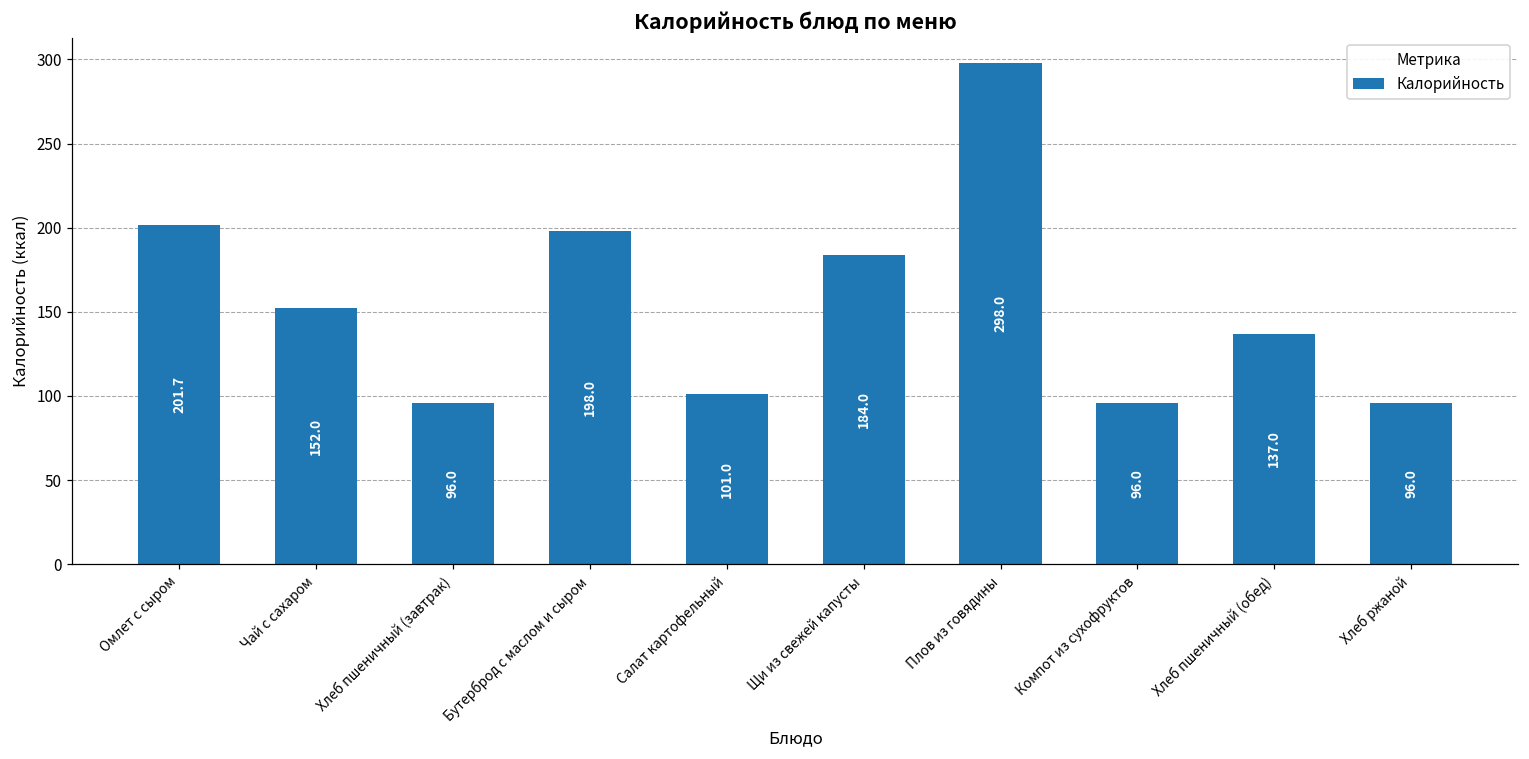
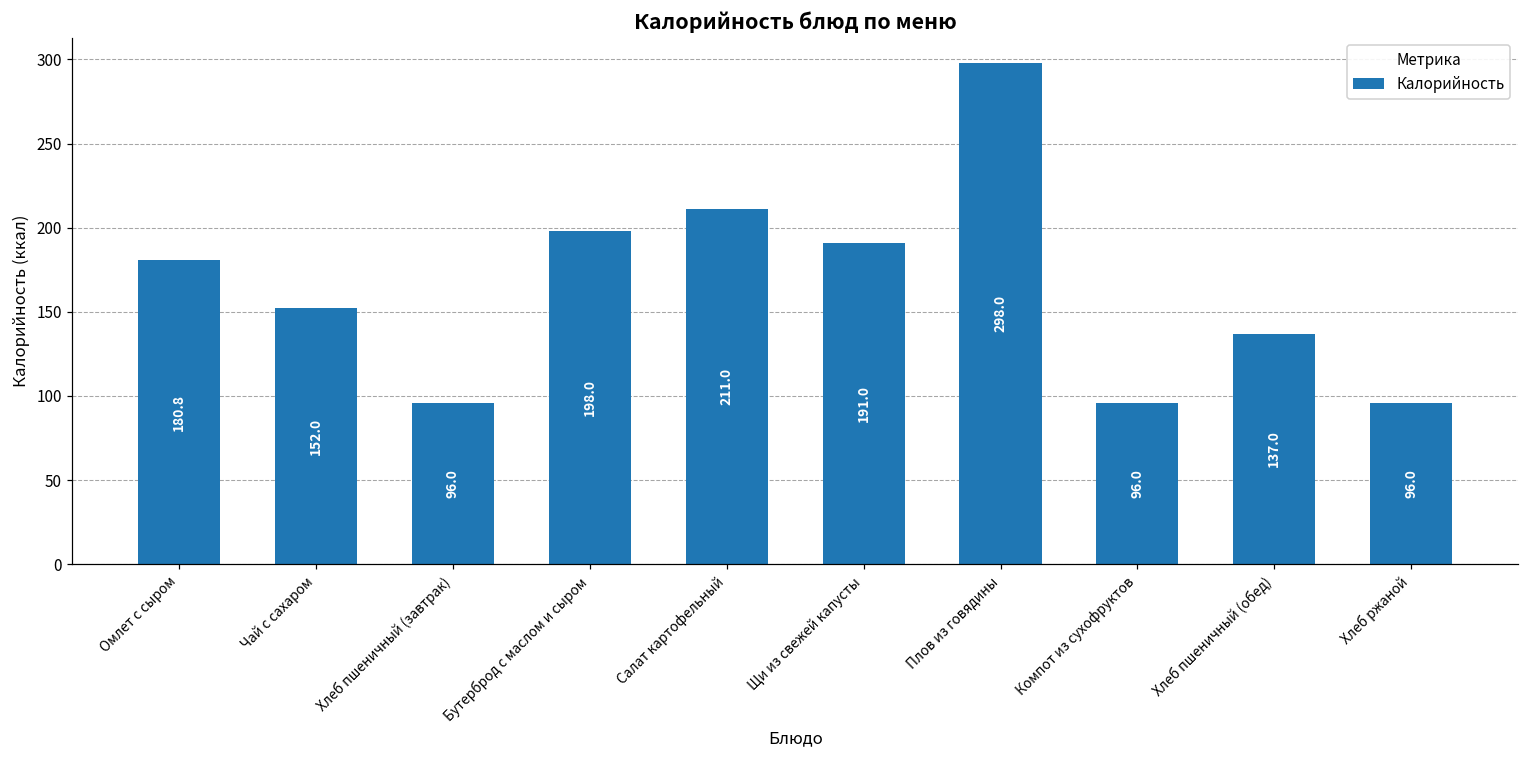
Омлет с сыром: 201.7 -> 180.8
Салат картофельный: 101.0 -> 211.0
Щи из свежей капусты: 184.0 -> 191.0
